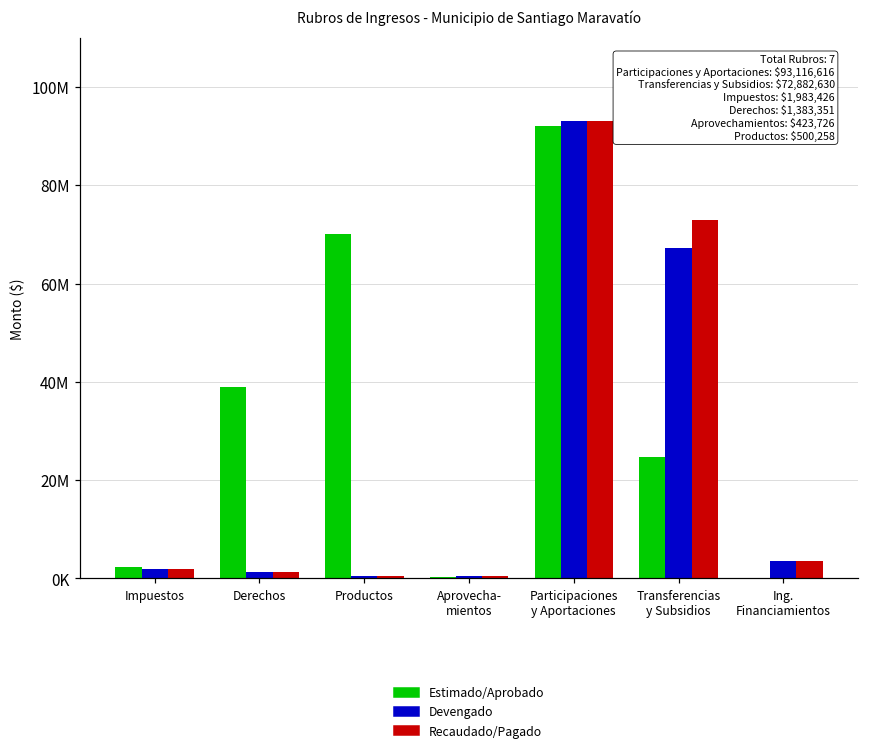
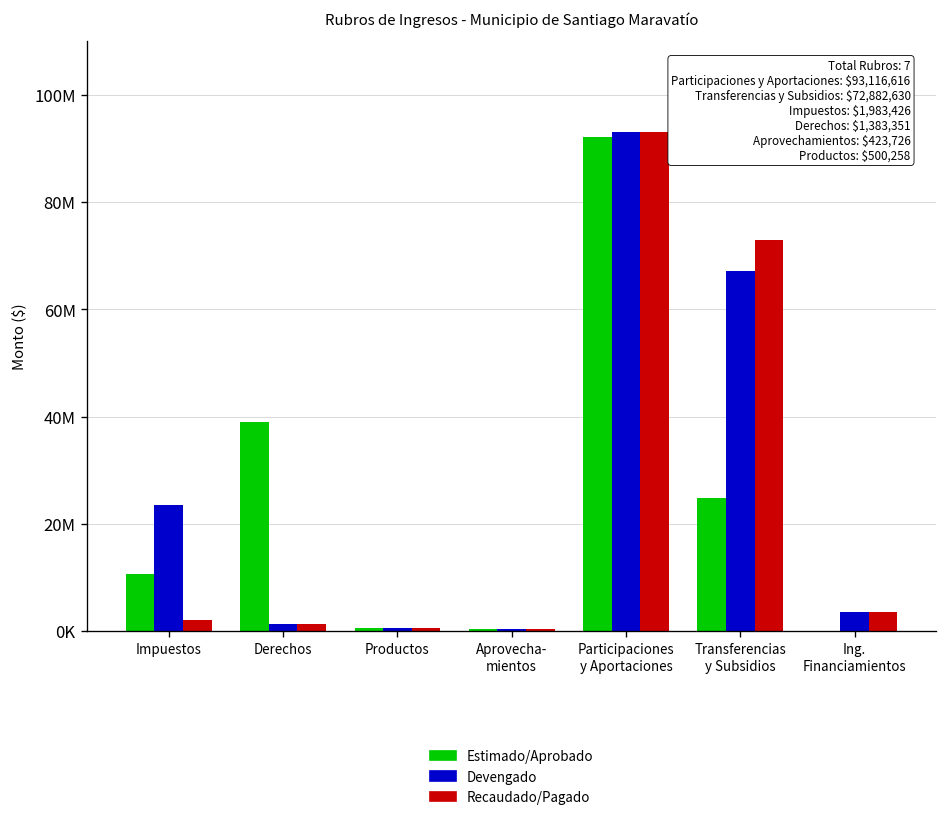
Estimado/Aprobado, Impuestos: 2000000 -> 11000000
Devengado, Impuestos: 2000000 -> 23000000
Estimado/Aprobado, Productos: 70000000 -> 1000000
